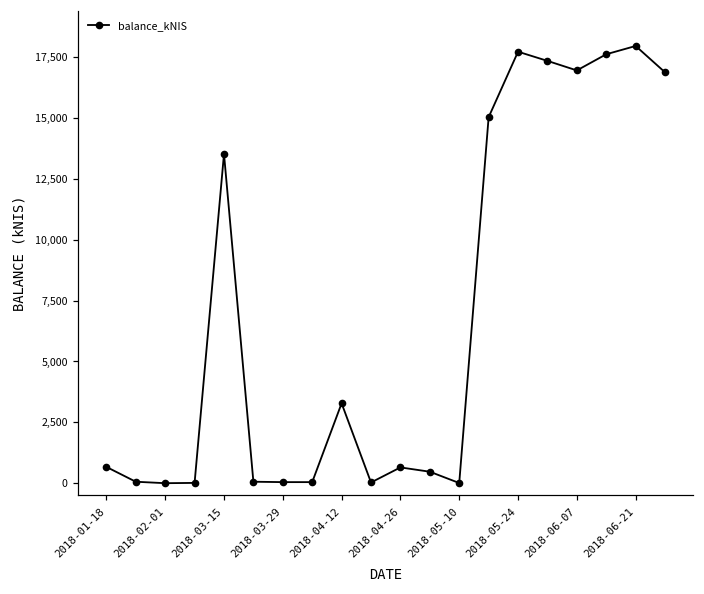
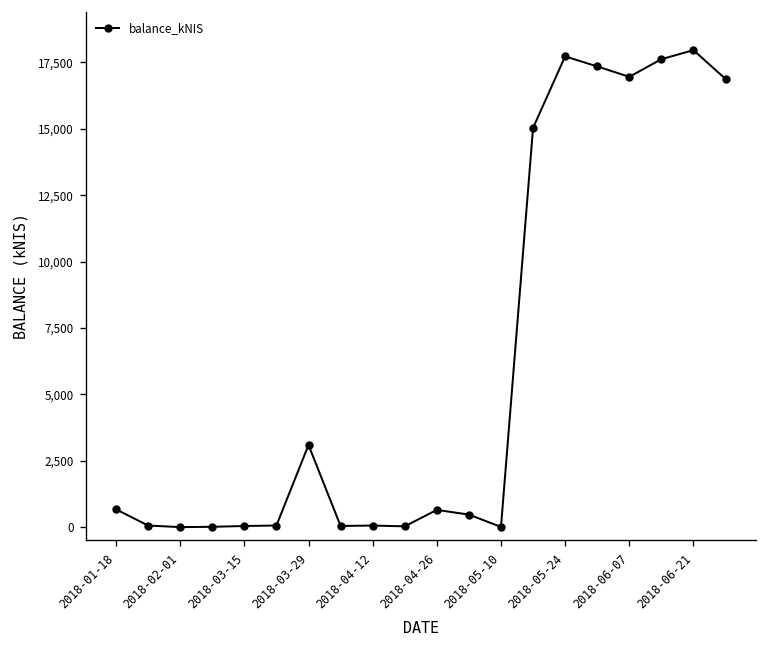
2018-03-15: 13,500 -> 0
2018-03-29: 0 -> 3,100
2018-04-12: 3,300 -> 100
